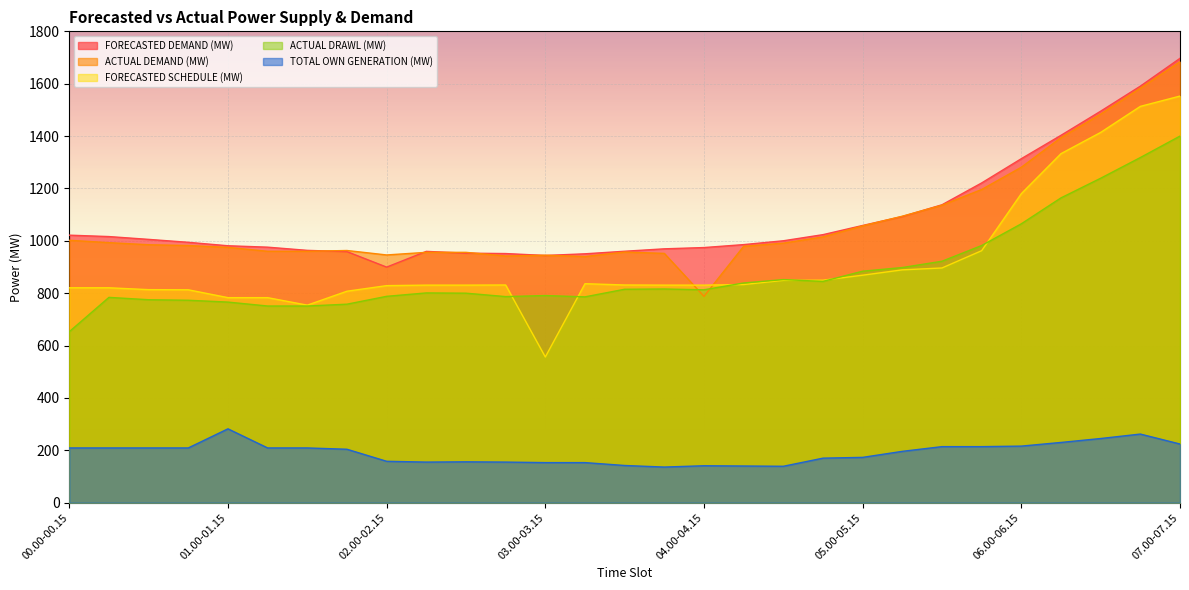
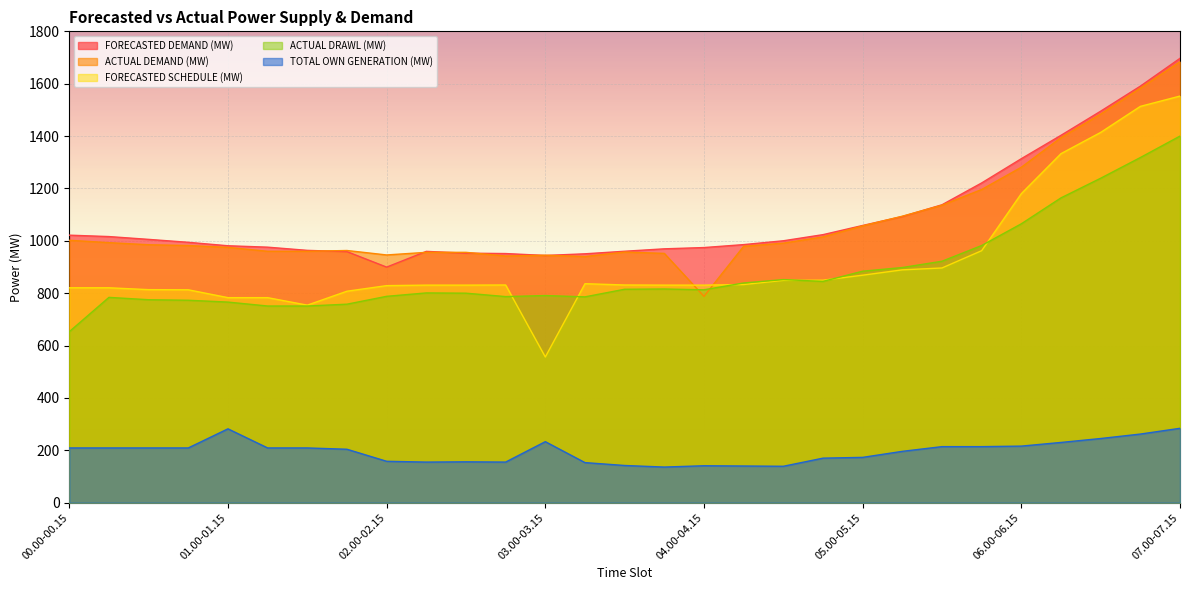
TOTAL OWN GENERATION (MW), 03.00-03.15: 150 -> 230
TOTAL OWN GENERATION (MW), 07.00-07.15: 220 -> 280
